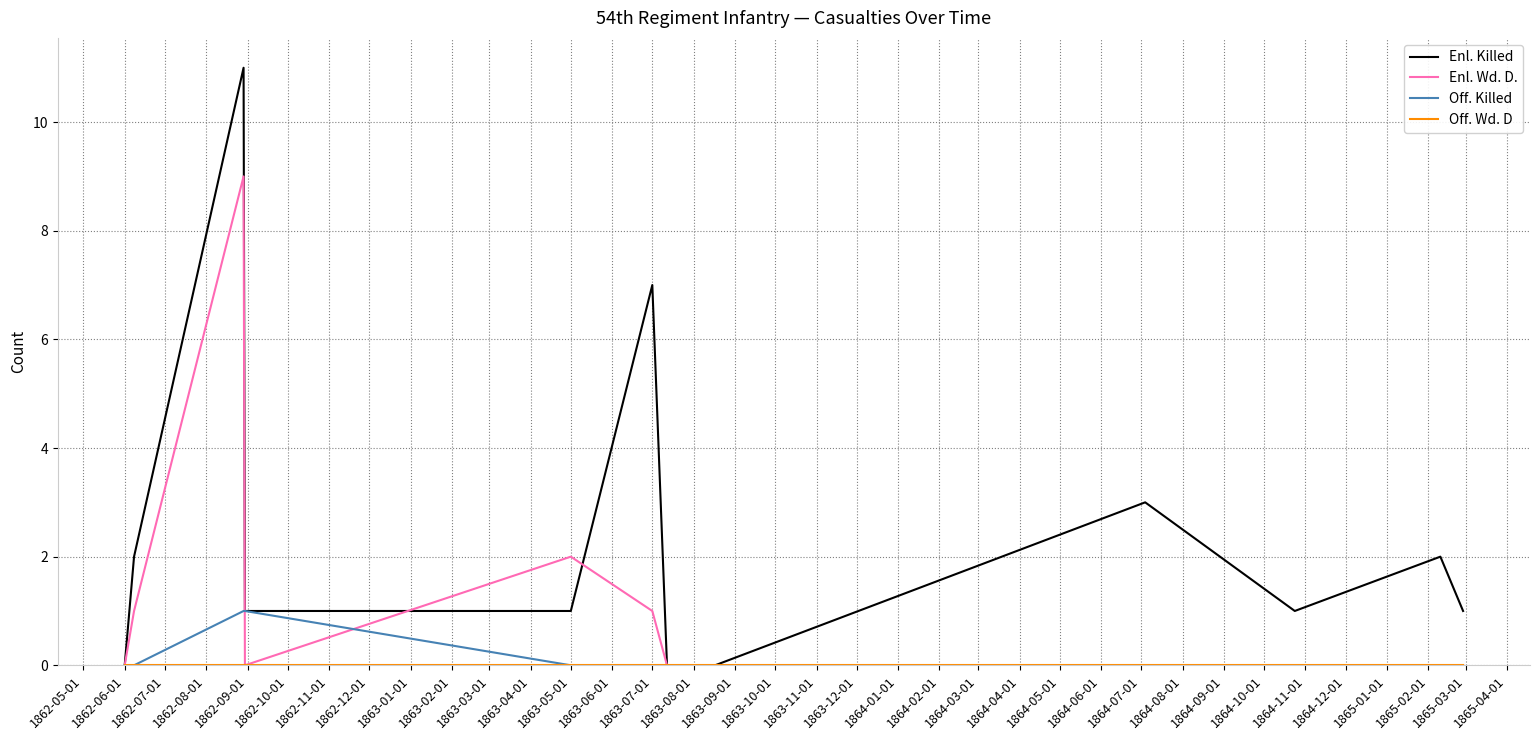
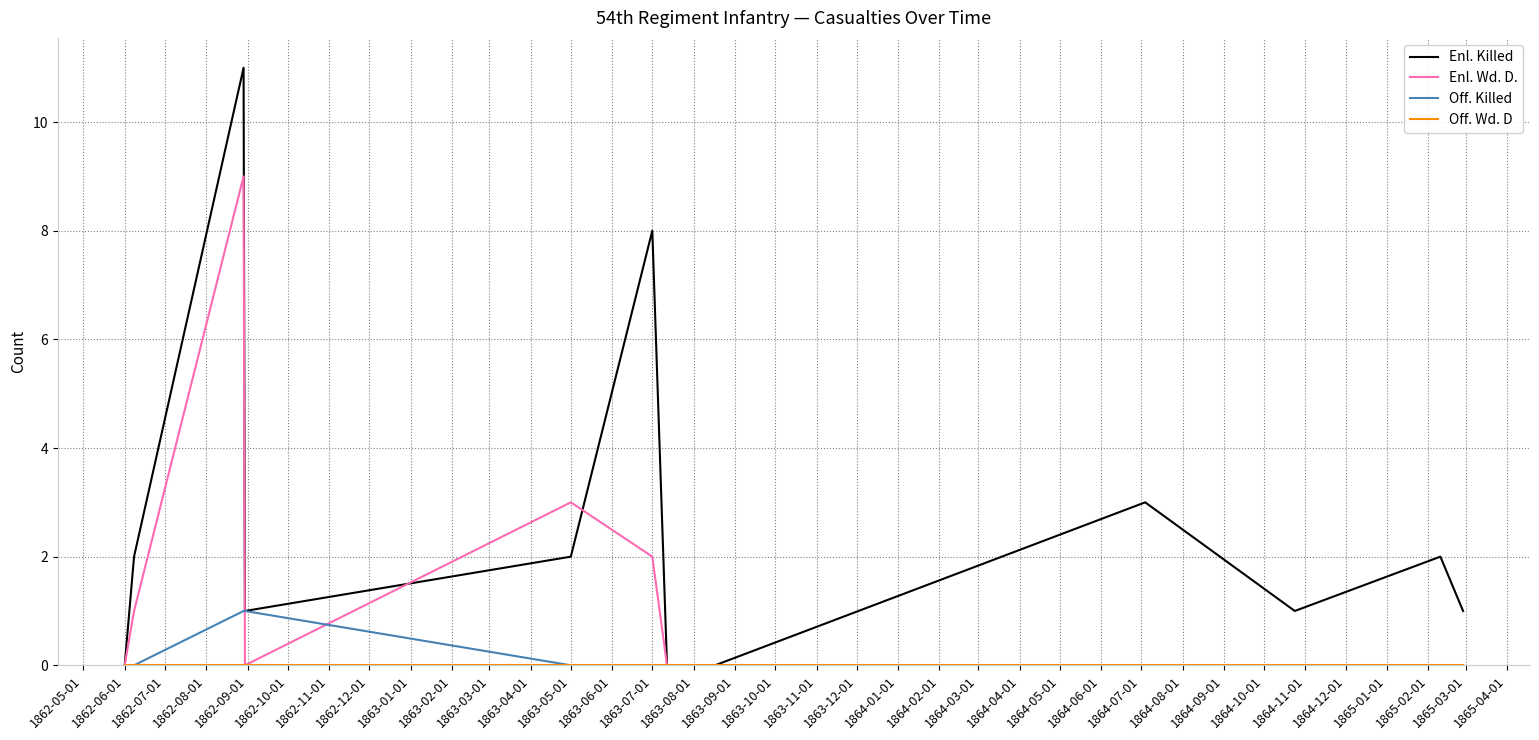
Enl. Killed, 1863-05-01: 1 -> 2
Enl. Wd. D., 1863-05-01: 2 -> 3
Enl. Killed, 1863-07-01: 7 -> 8
Enl. Wd. D., 1863-07-01: 1 -> 2
